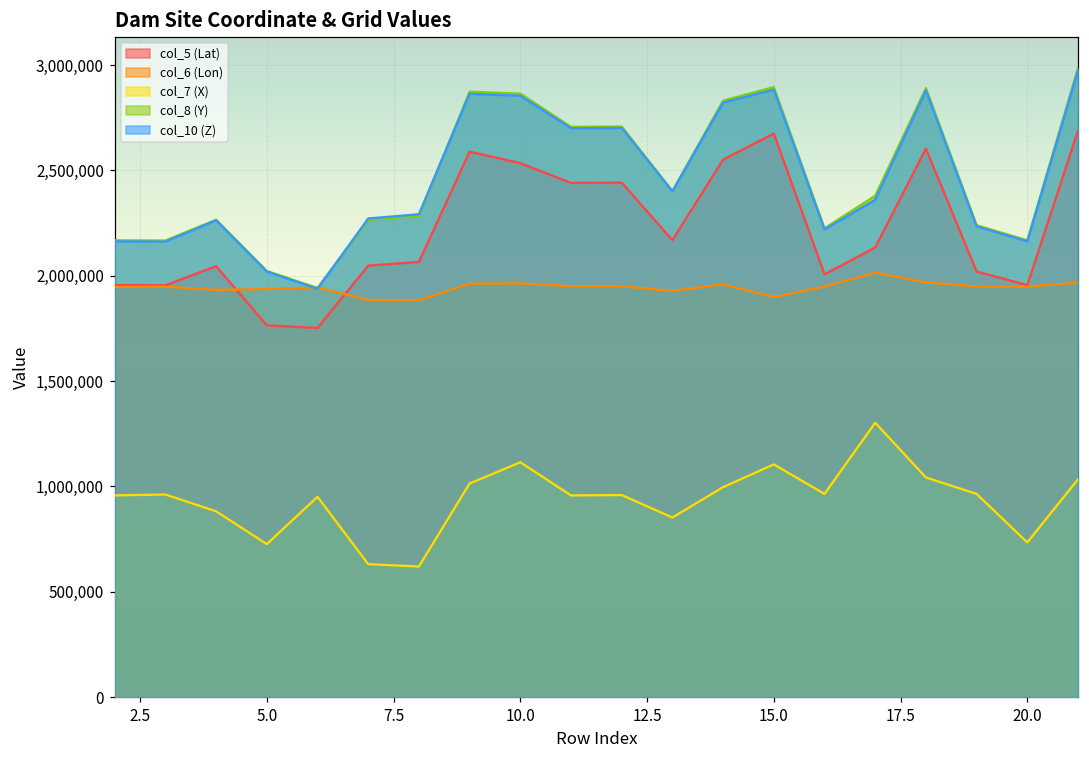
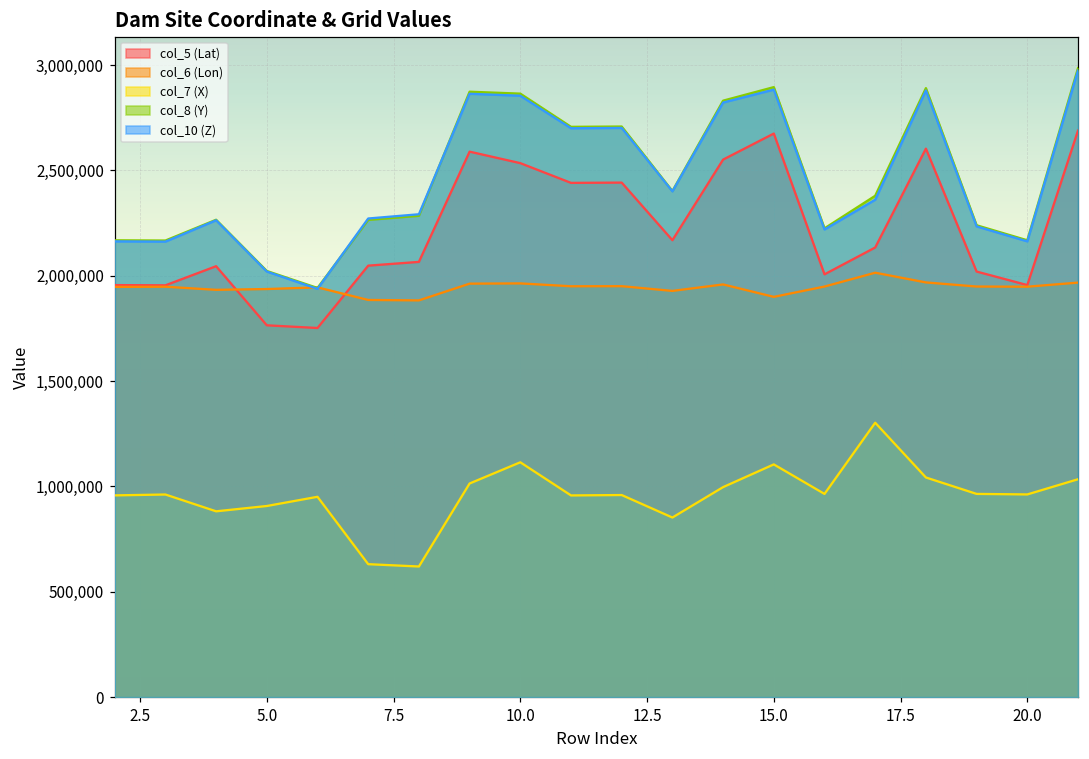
col_7 (X), 5.0: 730,000 -> 910,000
col_7 (X), 20.0: 730,000 -> 960,000
